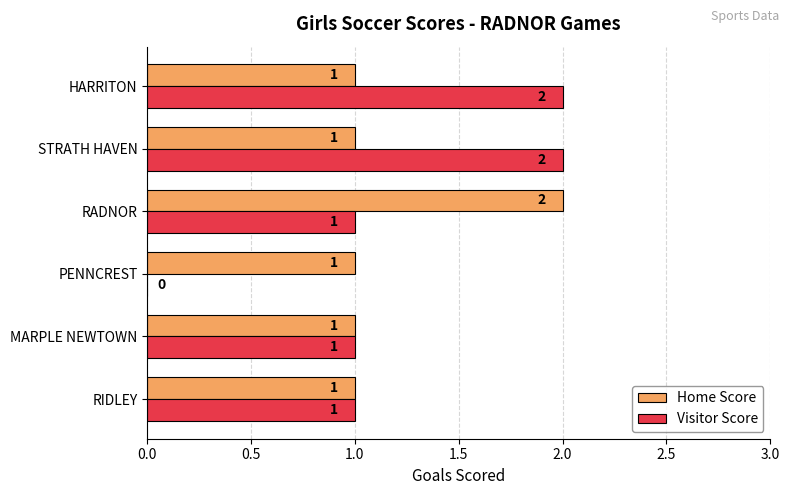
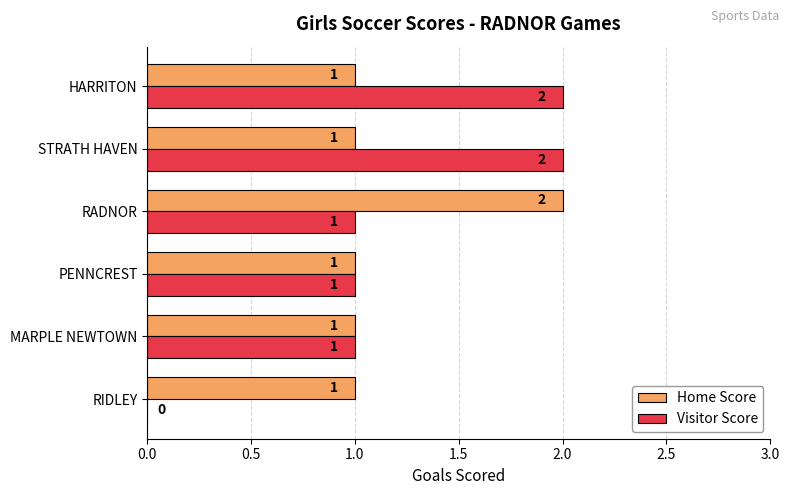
Visitor Score, PENNCREST: 0 -> 1
Visitor Score, RIDLEY: 1 -> 0
